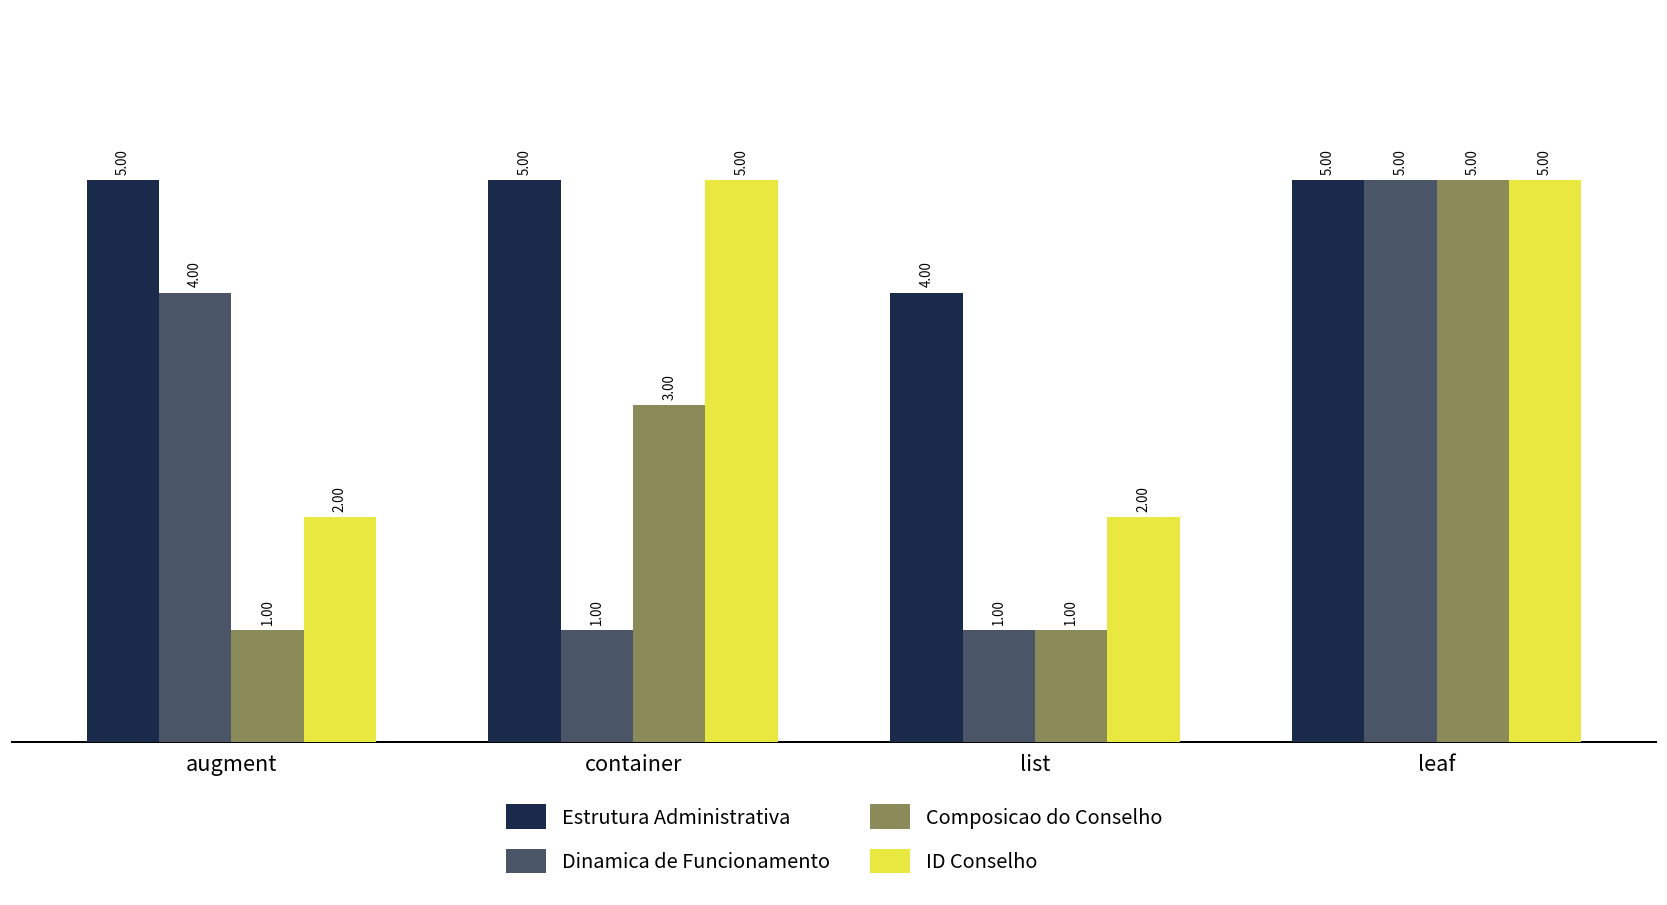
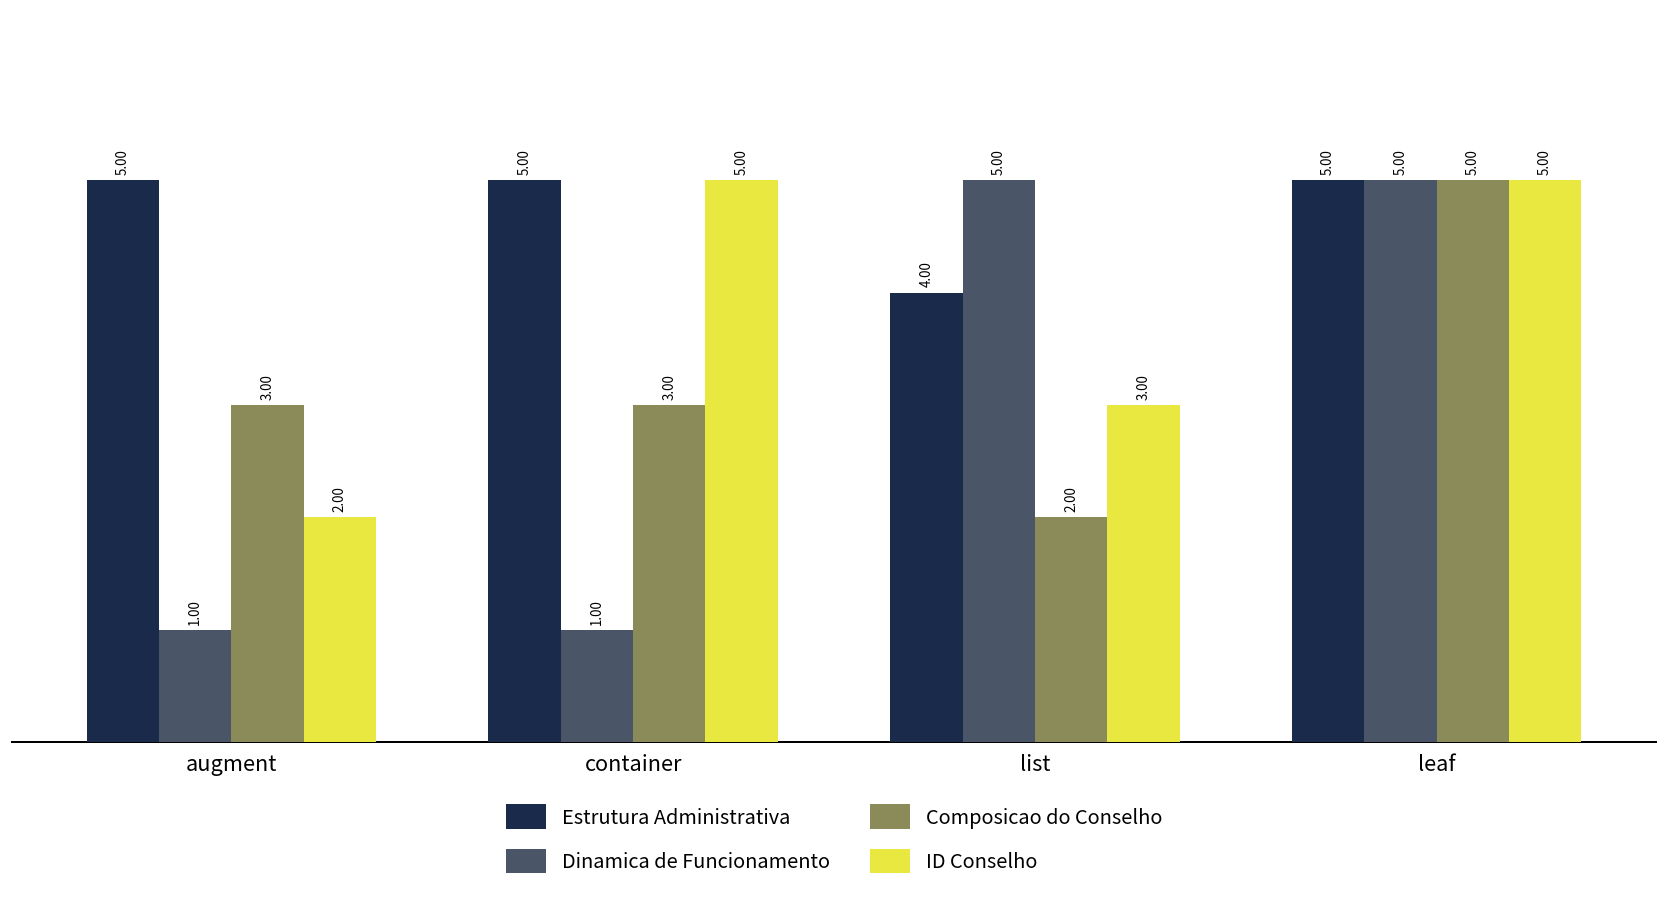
Dinamica de Funcionamento, augment: 4.00 -> 1.00
Composicao do Conselho, augment: 1.00 -> 3.00
Dinamica de Funcionamento, list: 1.00 -> 5.00
Composicao do Conselho, list: 1.00 -> 2.00
ID Conselho, list: 2.00 -> 3.00
